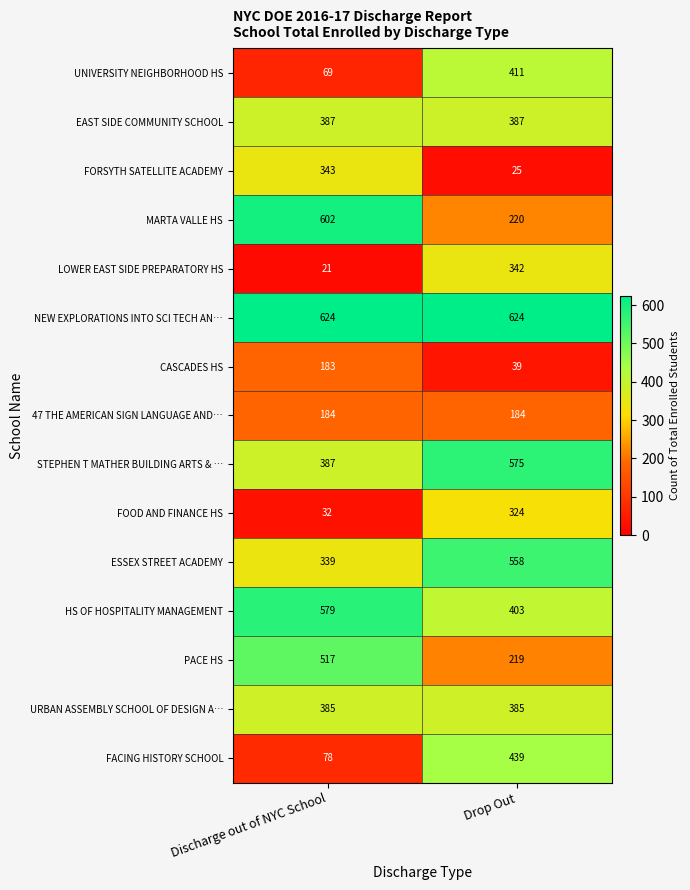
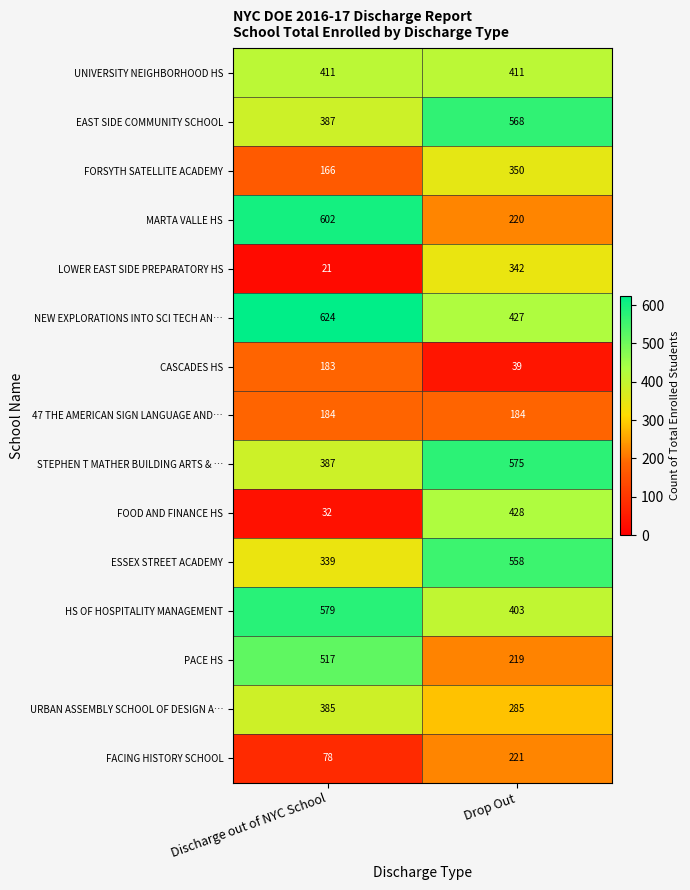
UNIVERSITY NEIGHBORHOOD HS, Discharge out of NYC School: 69 -> 411
EAST SIDE COMMUNITY SCHOOL, Drop Out: 387 -> 568
FORSYTH SATELLITE ACADEMY, Discharge out of NYC School: 343 -> 166
FORSYTH SATELLITE ACADEMY, Drop Out: 25 -> 350
NEW EXPLORATIONS INTO SCI TECH AN…, Drop Out: 624 -> 427
FOOD AND FINANCE HS, Drop Out: 324 -> 428
URBAN ASSEMBLY SCHOOL OF DESIGN A…, Drop Out: 385 -> 285
FACING HISTORY SCHOOL, Drop Out: 439 -> 221
